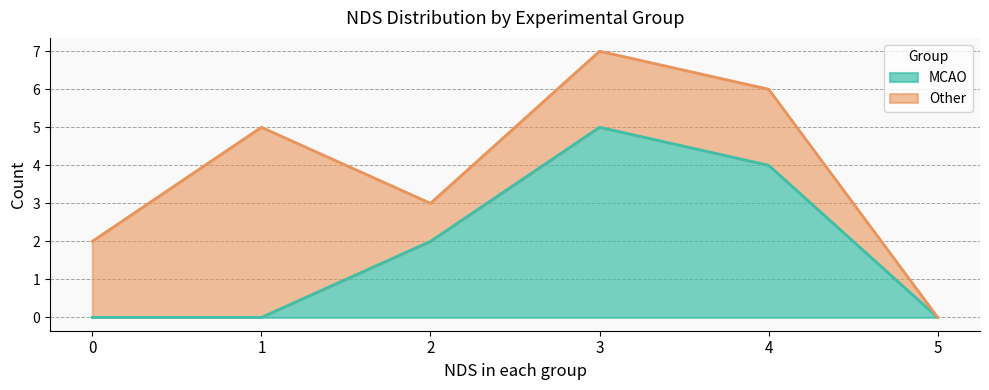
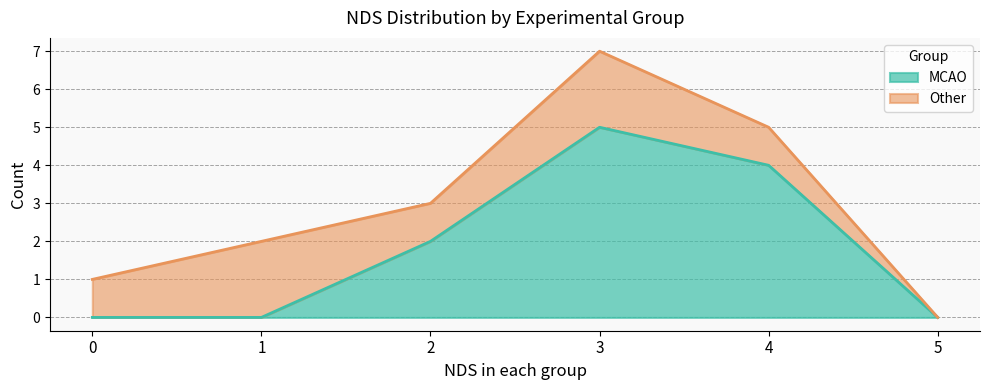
Other, 0: 2 -> 1
Other, 1: 5 -> 2
Other, 4: 2 -> 1
